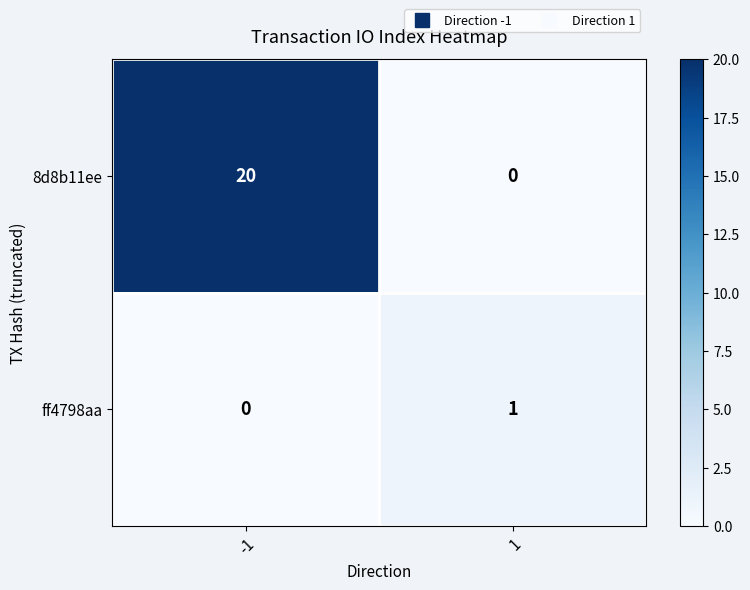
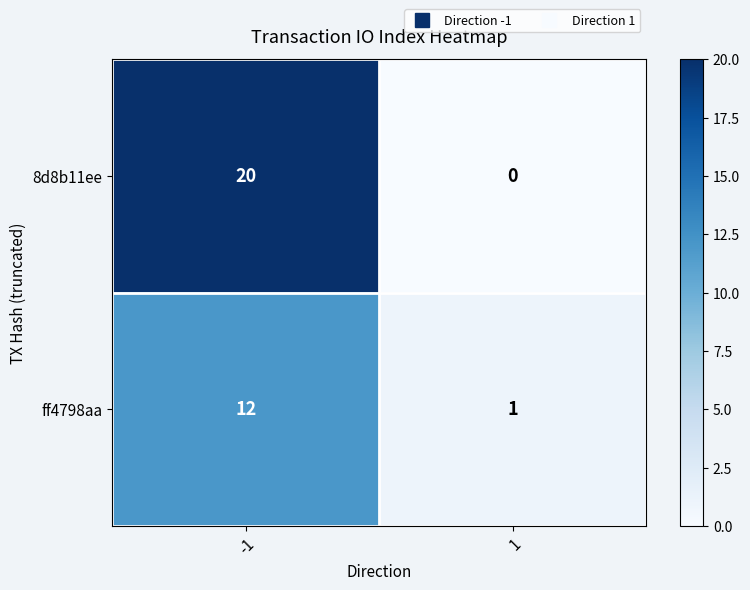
ff4798aa, -1: 0 -> 12
